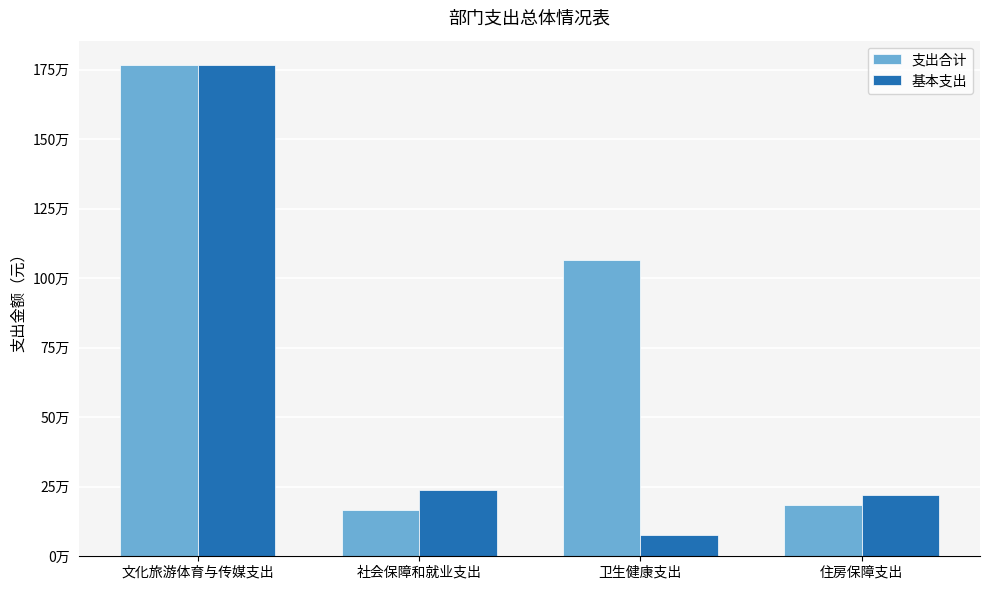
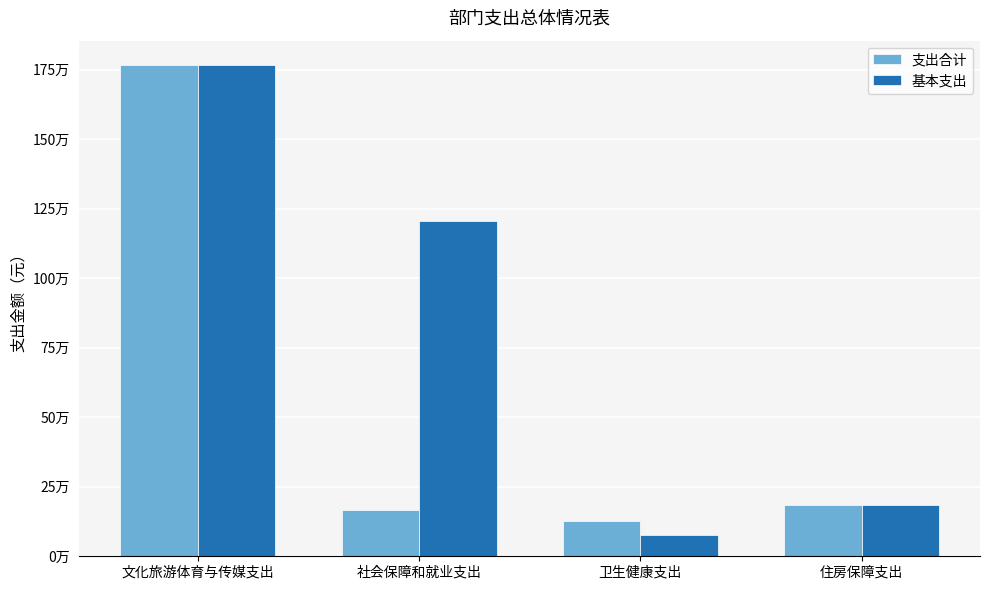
基本支出, 社会保障和就业支出: 24万 -> 120万
支出合计, 卫生健康支出: 106万 -> 13万
基本支出, 住房保障支出: 22万 -> 18万
